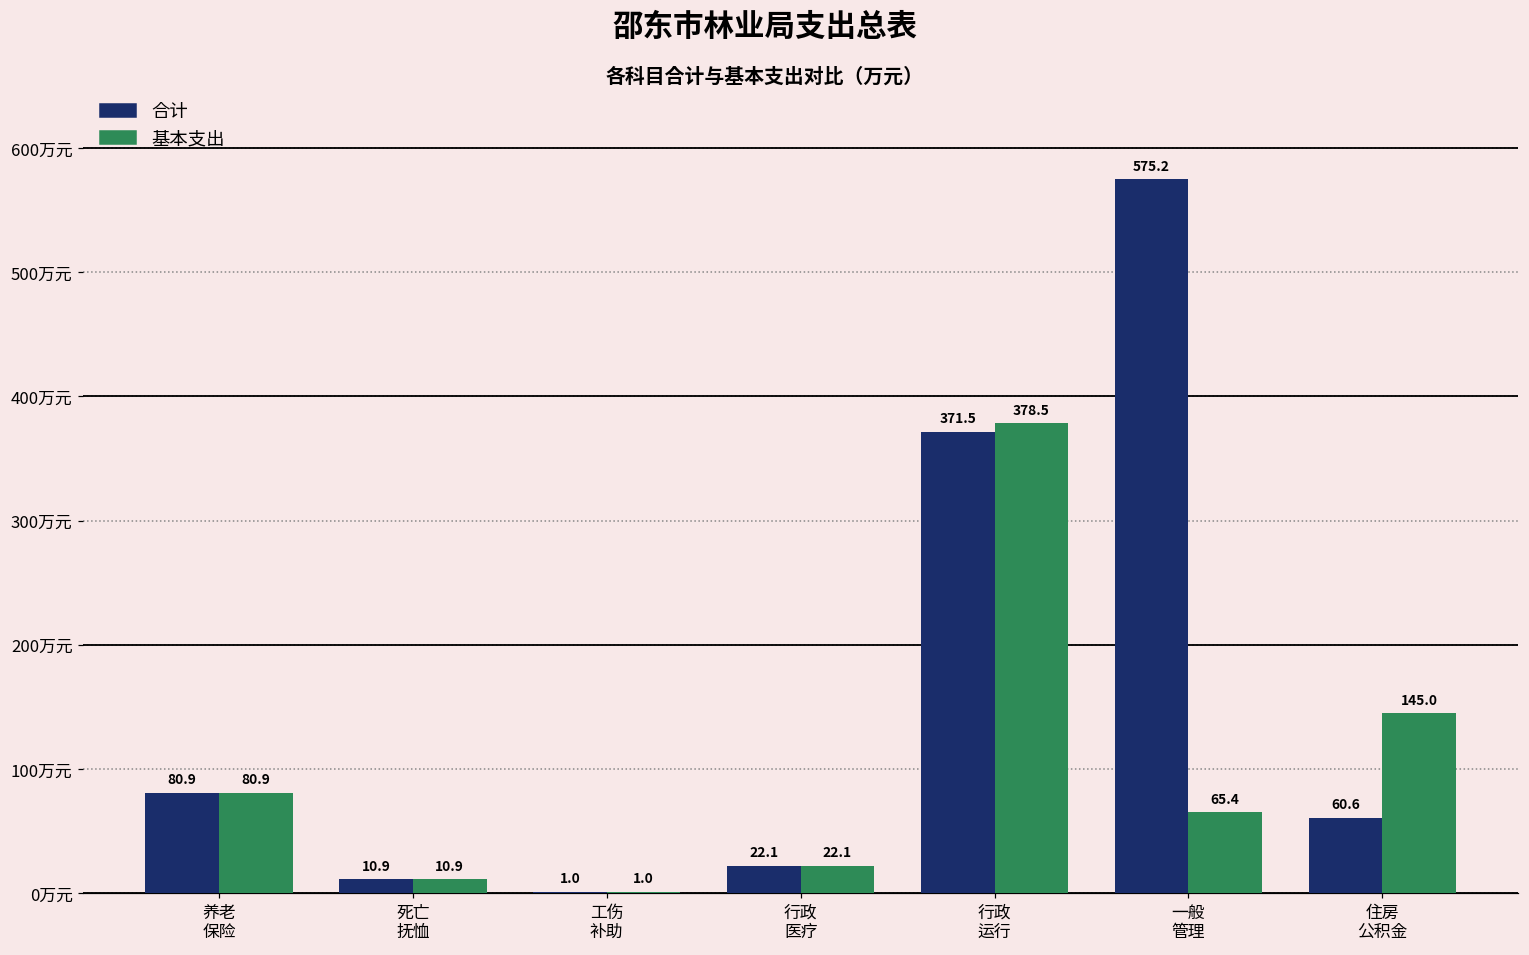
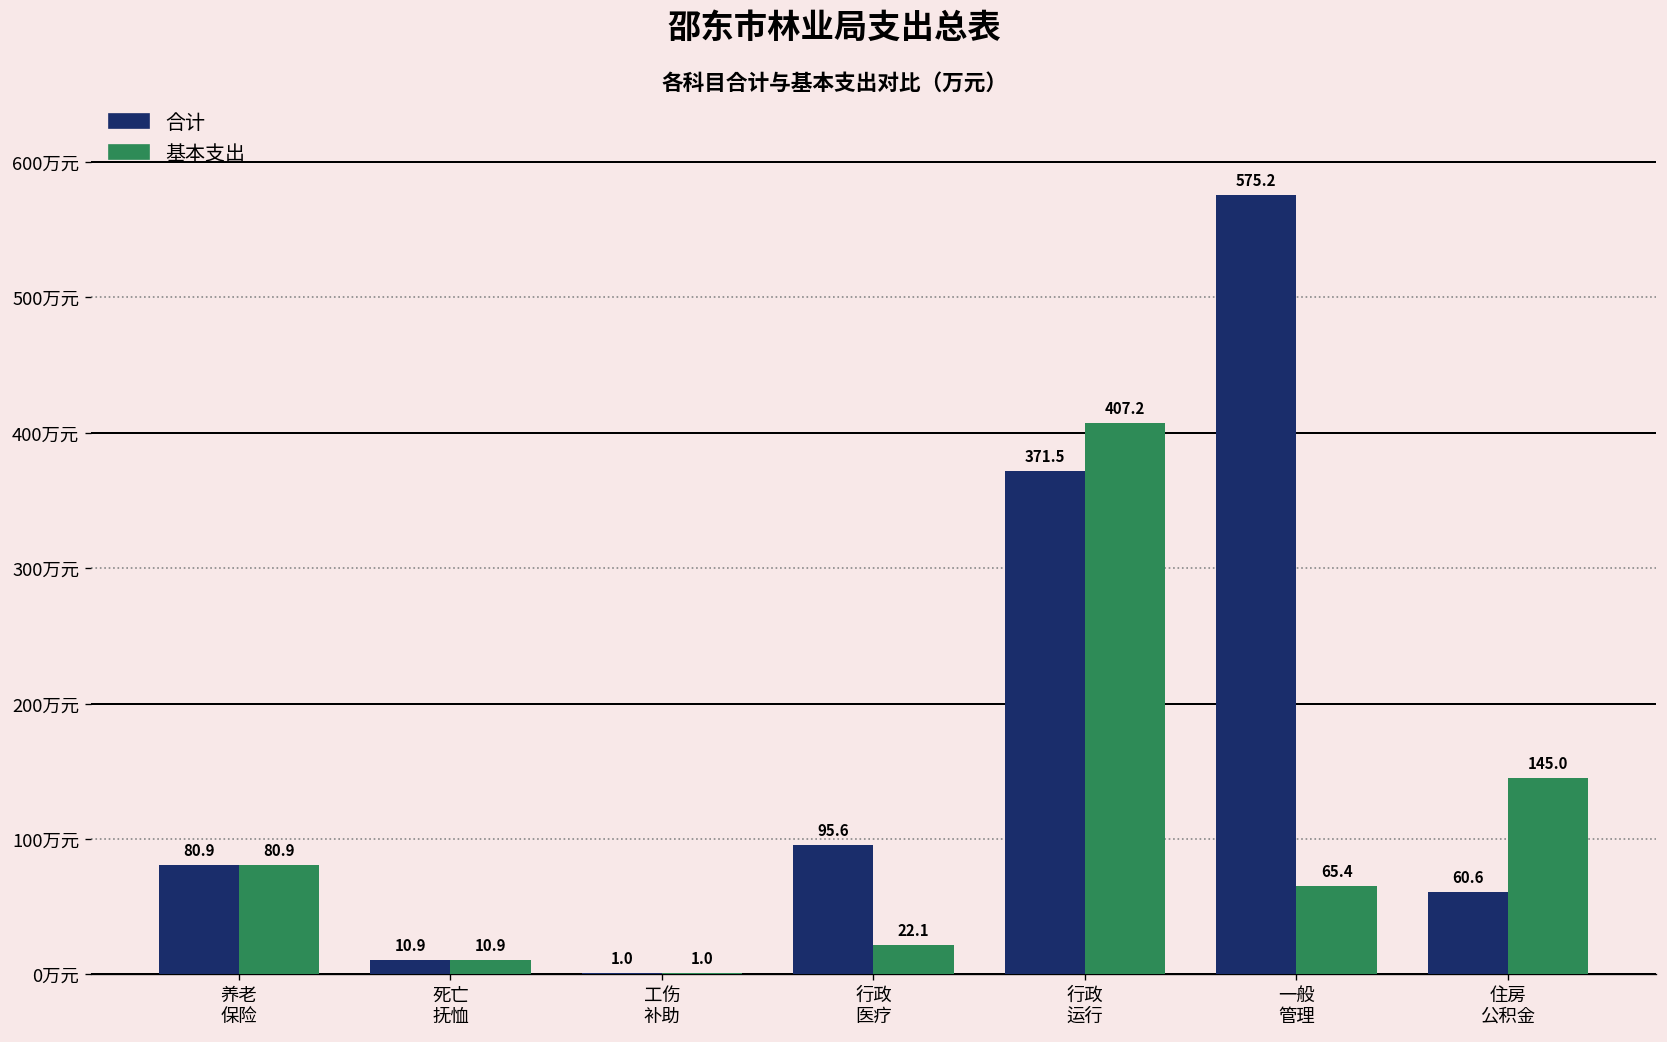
合计, 行政 医疗: 22.1 -> 95.6
基本支出, 行政 运行: 378.5 -> 407.2
